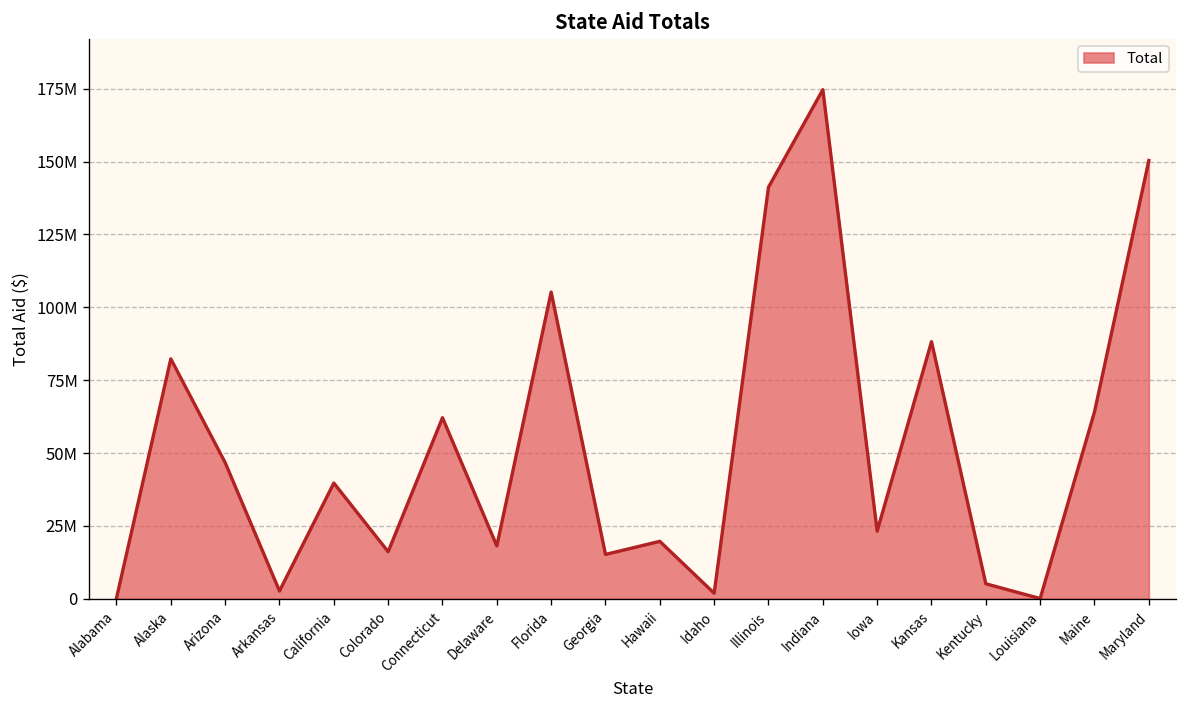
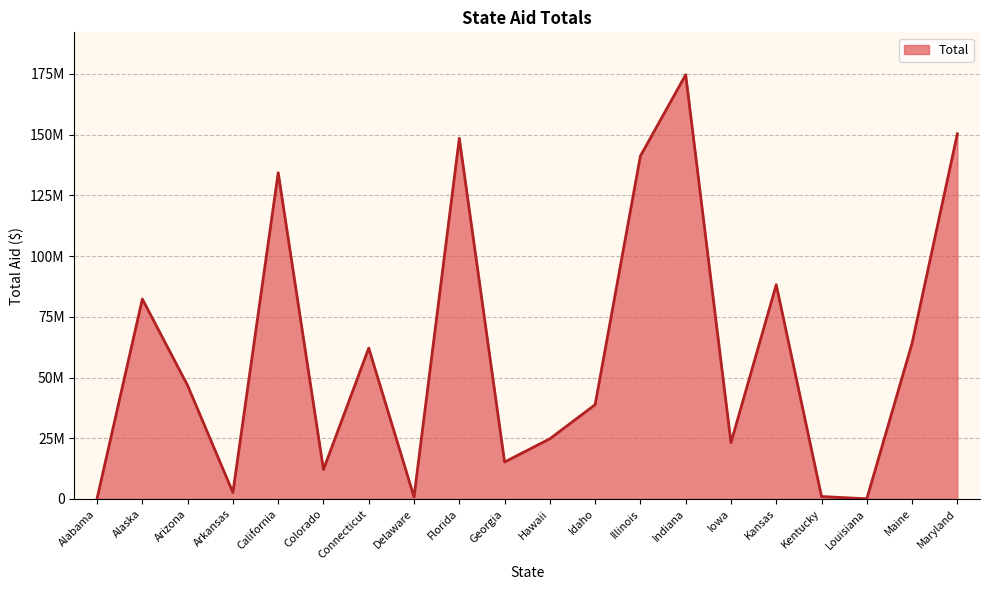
California: 40000000 -> 134000000
Colorado: 16000000 -> 12000000
Delaware: 18000000 -> 1000000
Florida: 105000000 -> 149000000
Hawaii: 20000000 -> 25000000
Idaho: 2000000 -> 39000000
Kentucky: 5000000 -> 1000000
